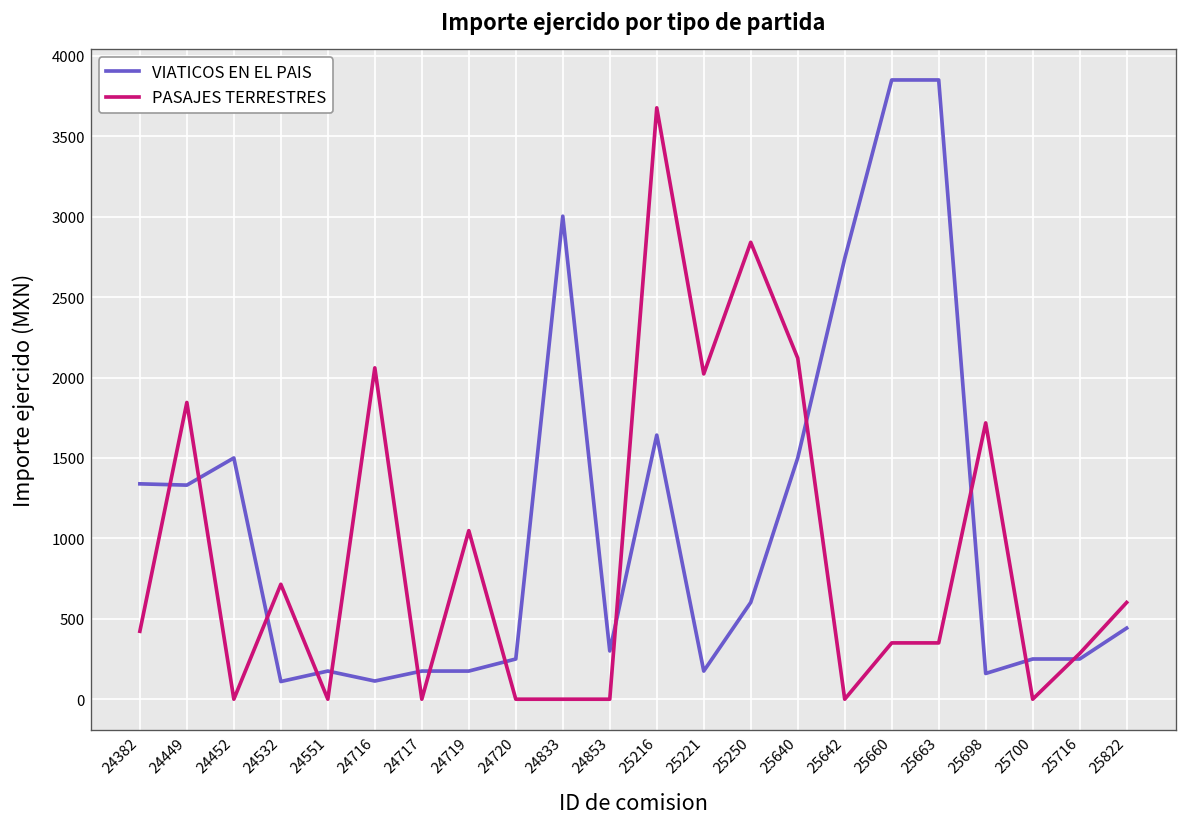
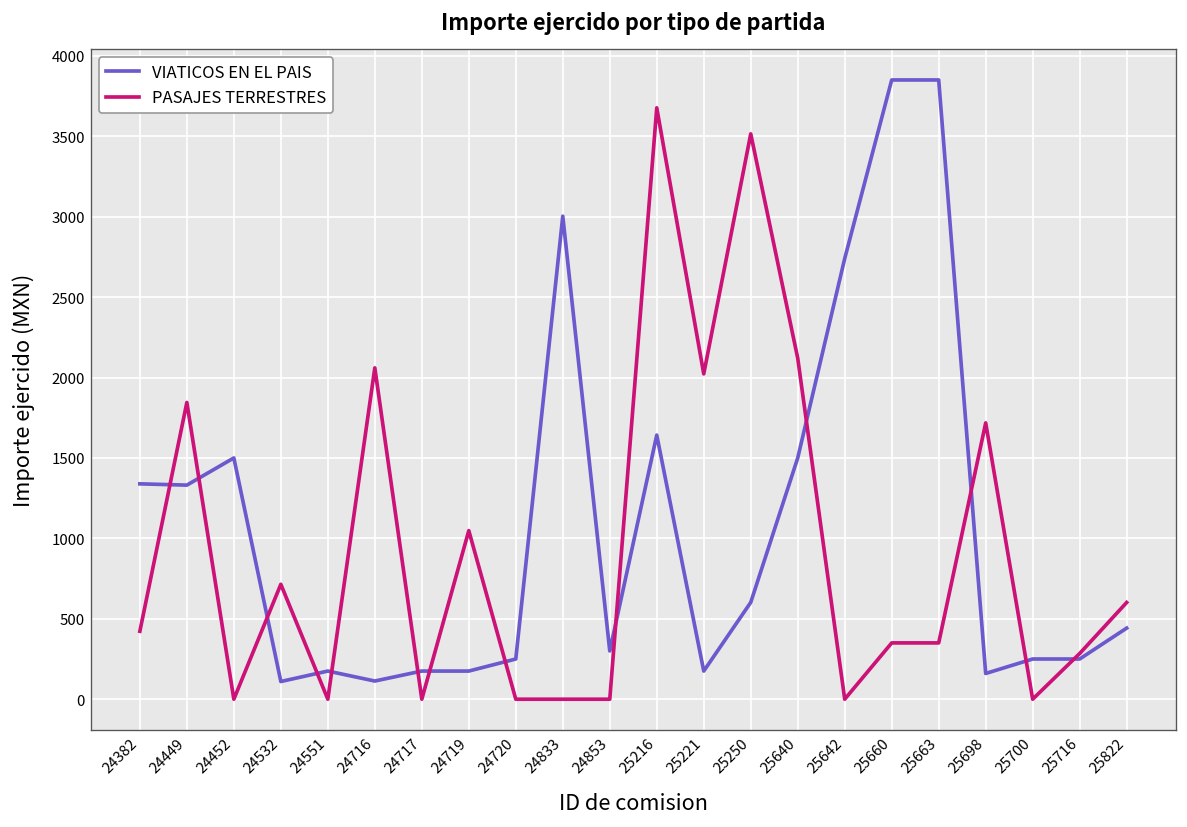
PASAJES TERRESTRES, 25250: 2840 -> 3510
